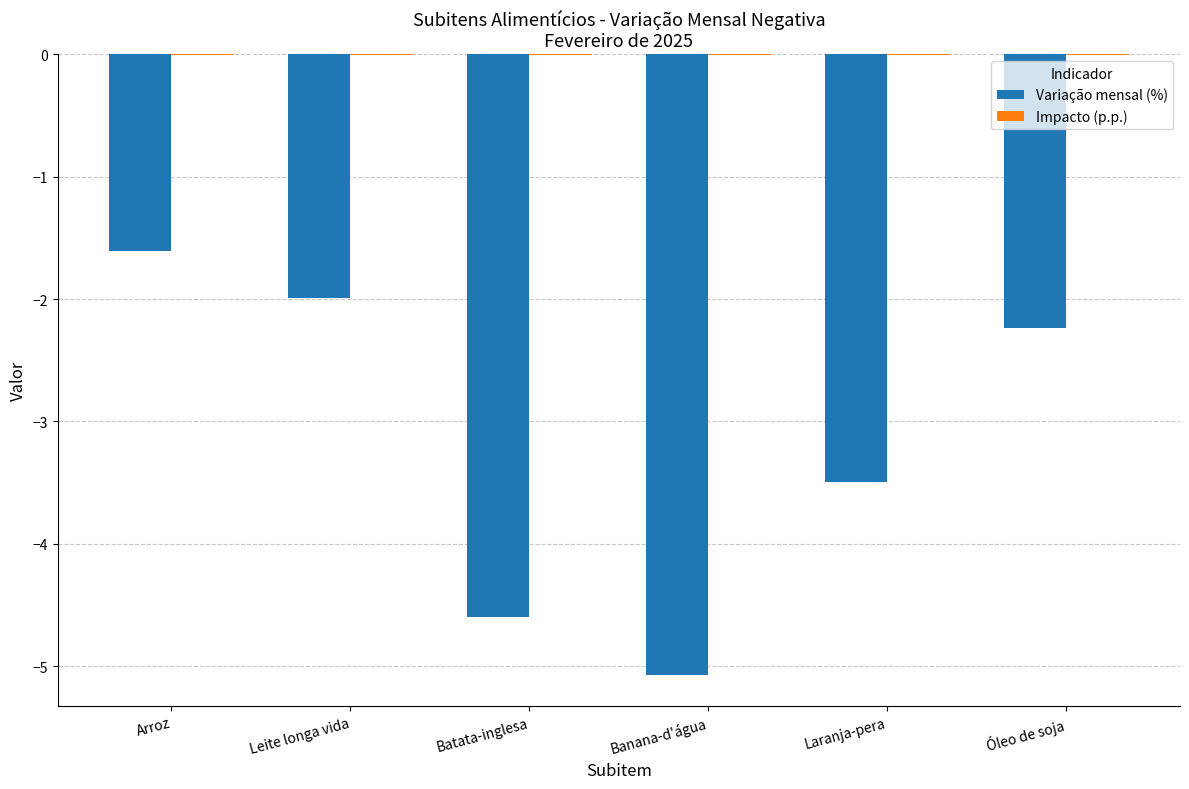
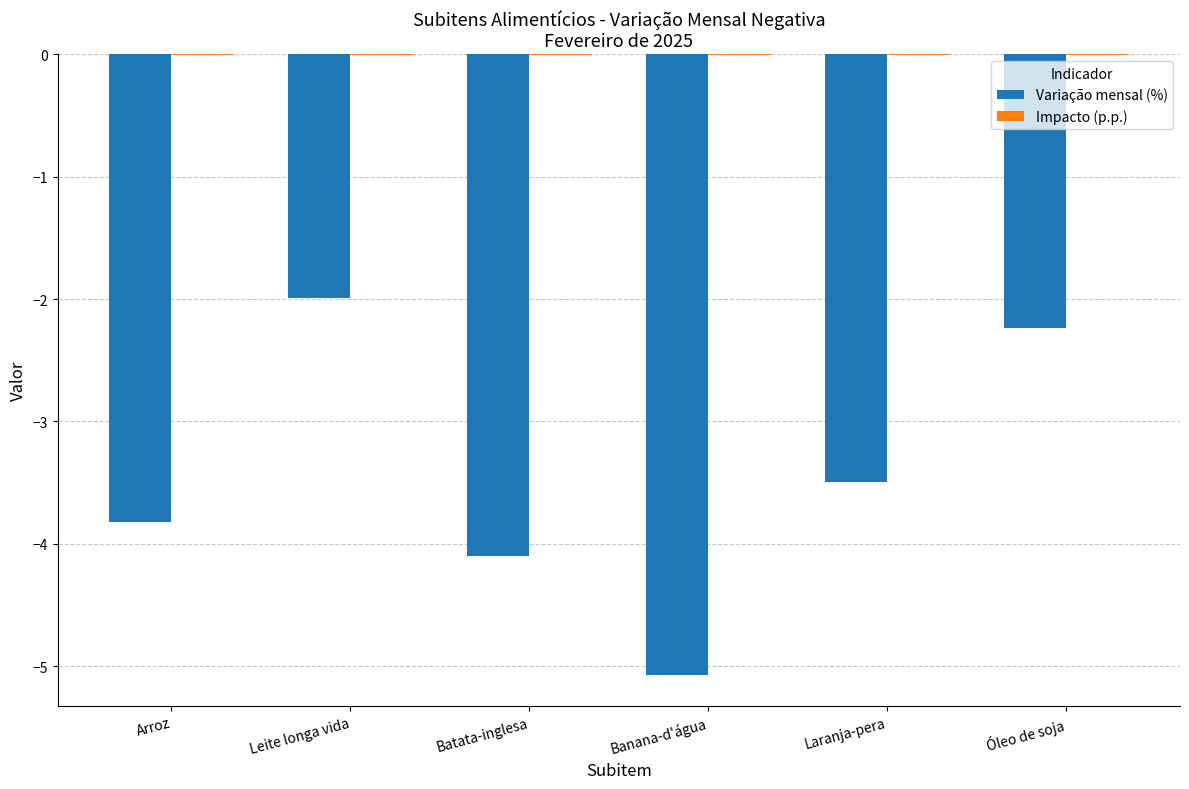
Variação mensal (%), Arroz: -1.61 -> -3.82
Variação mensal (%), Batata-inglesa: -4.6 -> -4.1
